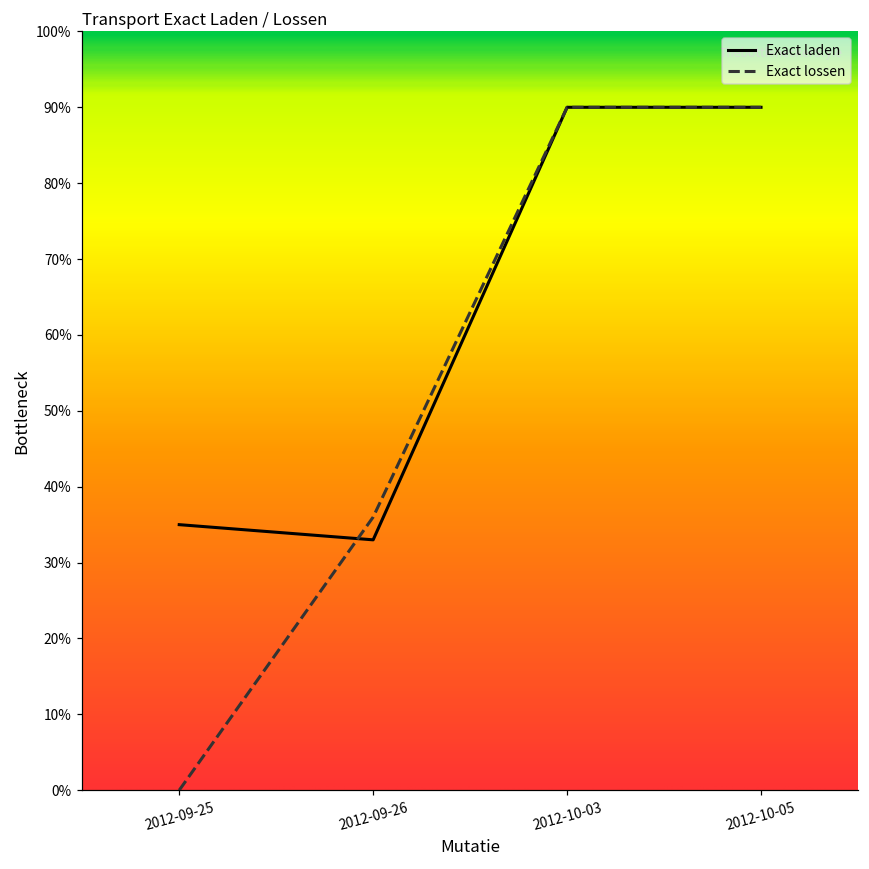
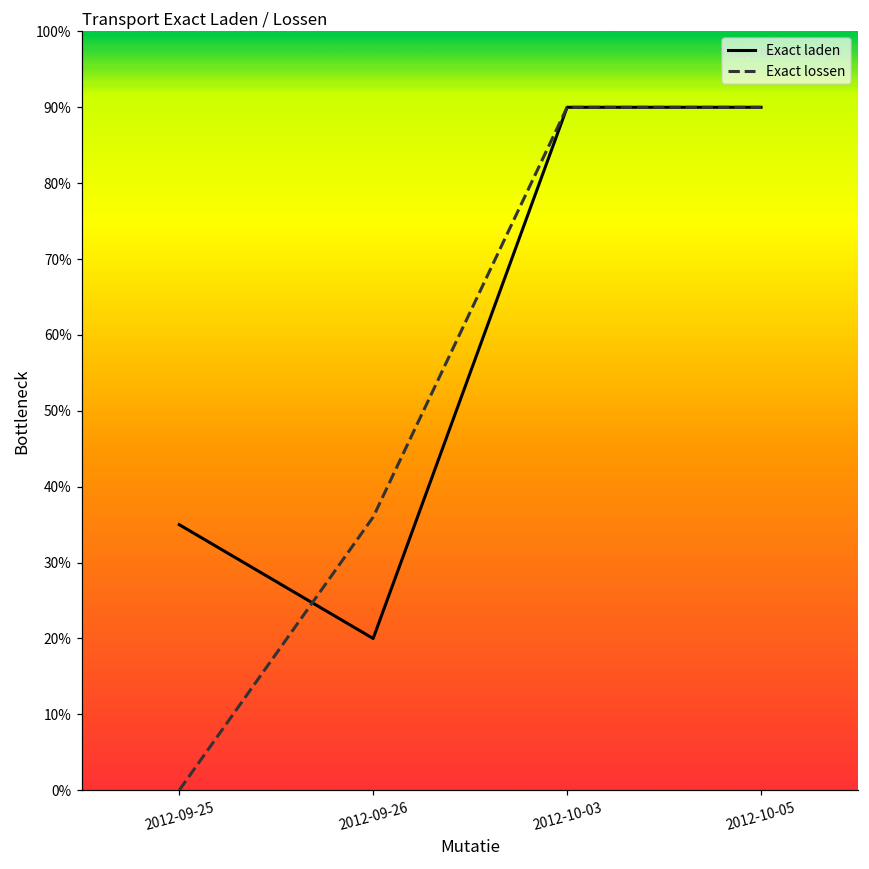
Exact laden, 2012-09-26: 33% -> 20%
